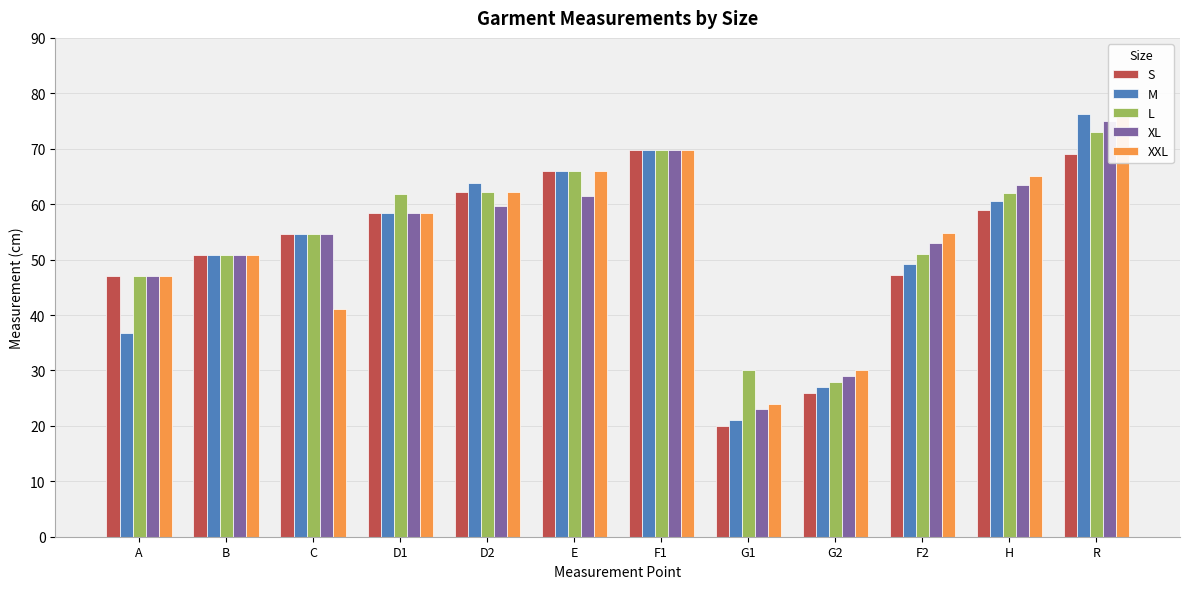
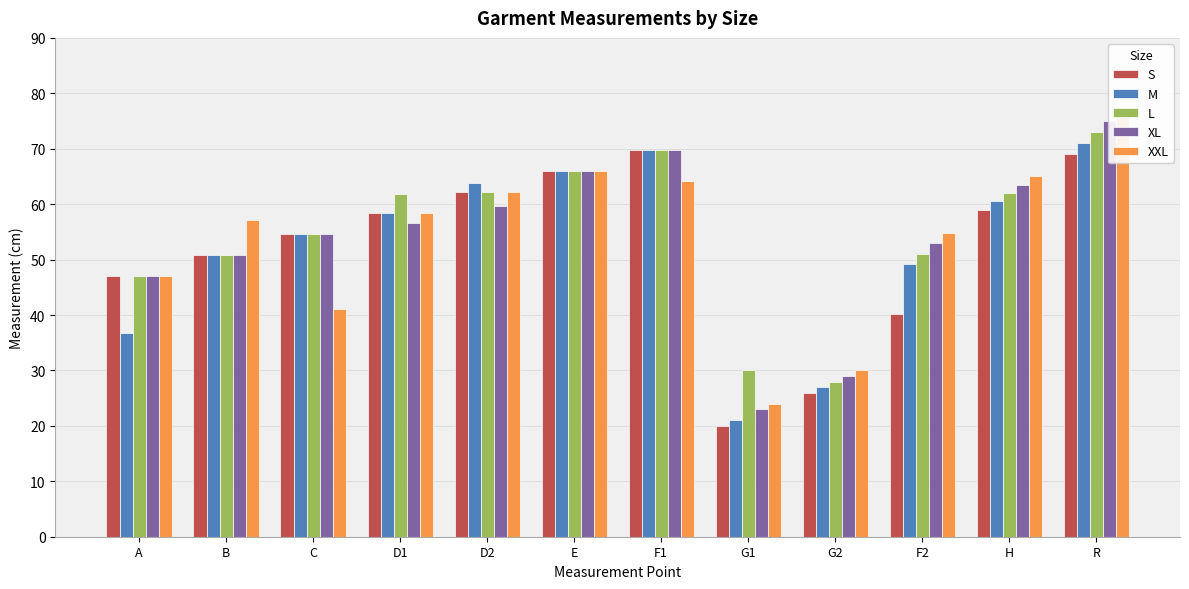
XXL, B: 51 -> 57
XL, D1: 58 -> 57
XL, E: 62 -> 66
XXL, F1: 70 -> 64
S, F2: 47 -> 40
M, R: 76 -> 71
